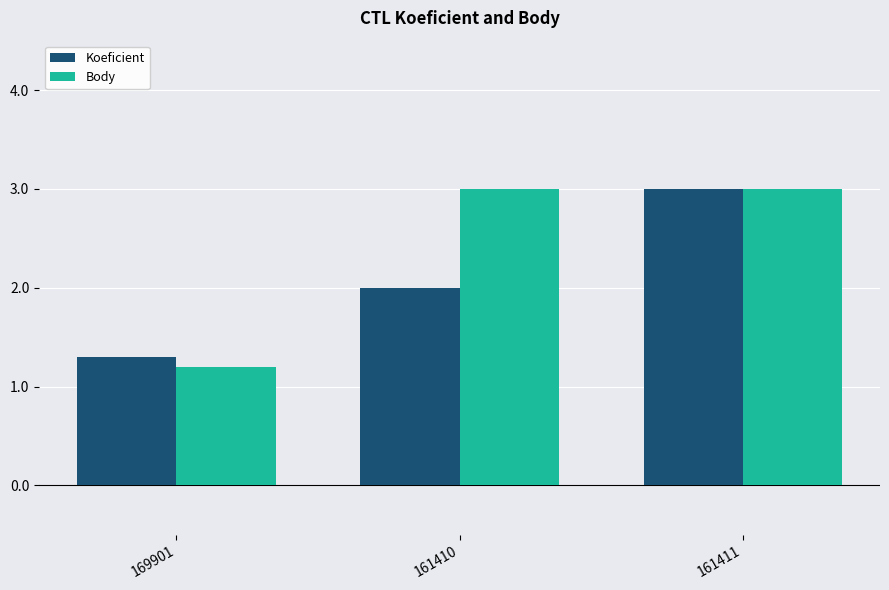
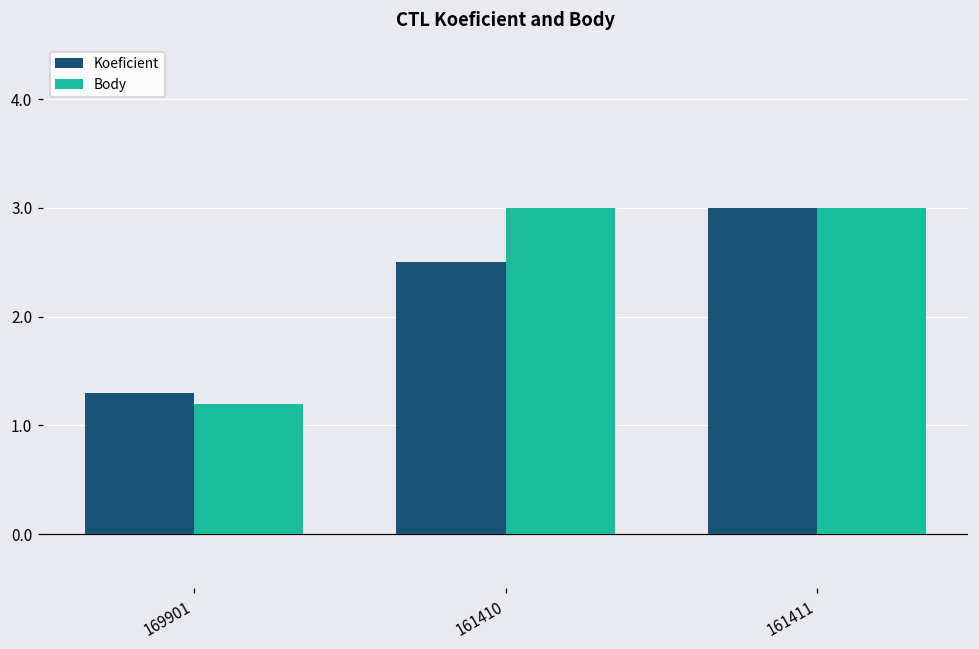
Koeficient, 161410: 2.0 -> 2.5
